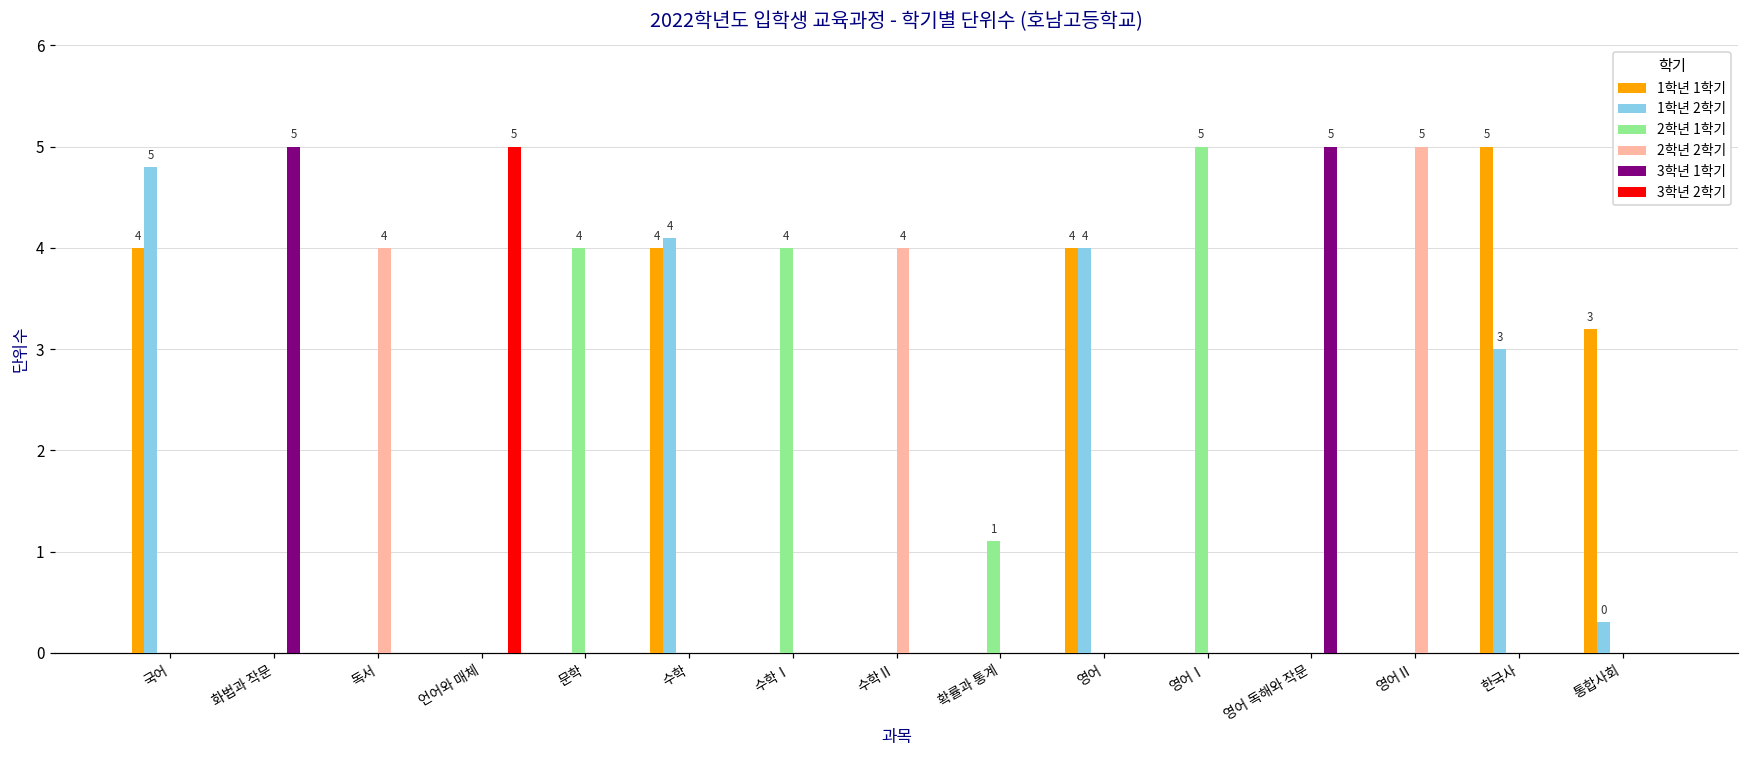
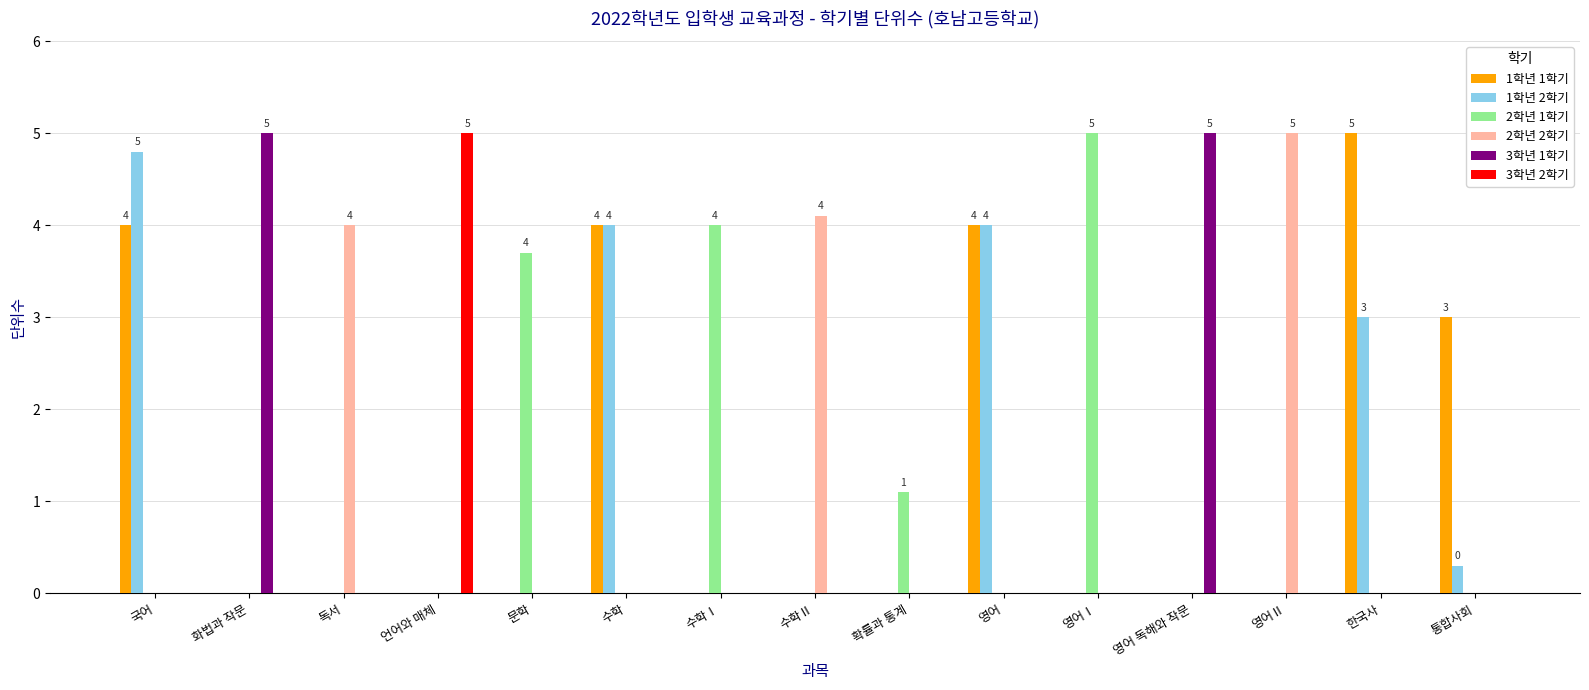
2학년 1학기, 문학: 4.0 -> 3.7
1학년 2학기, 수학: 4.1 -> 4.0
2학년 2학기, 수학Ⅱ: 4.0 -> 4.1
1학년 1학기, 통합사회: 3.2 -> 3.0
